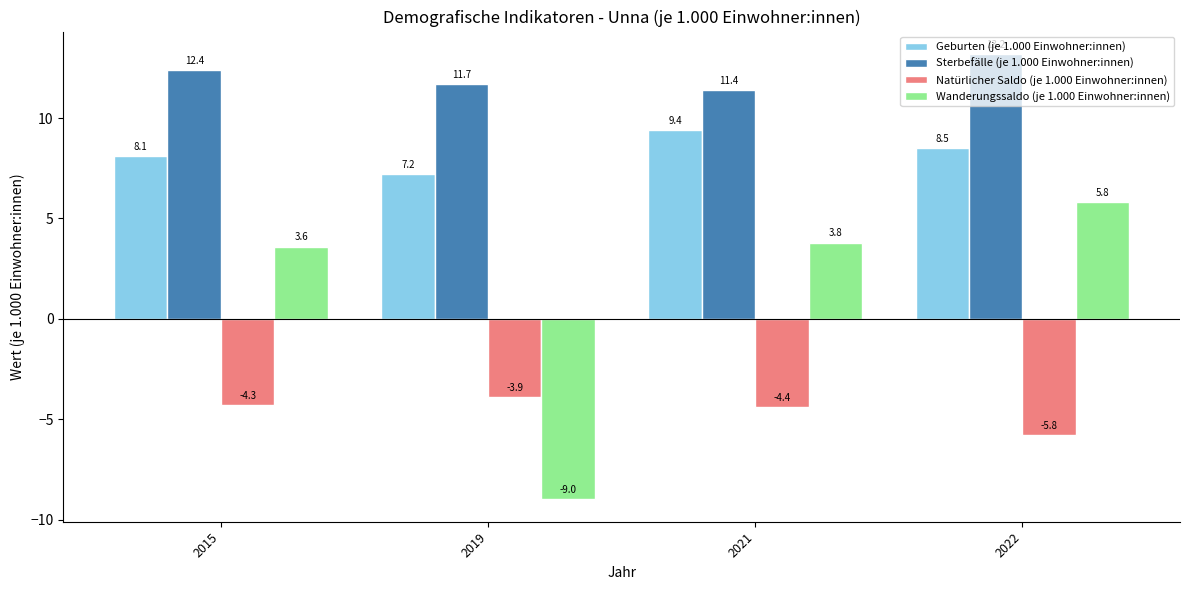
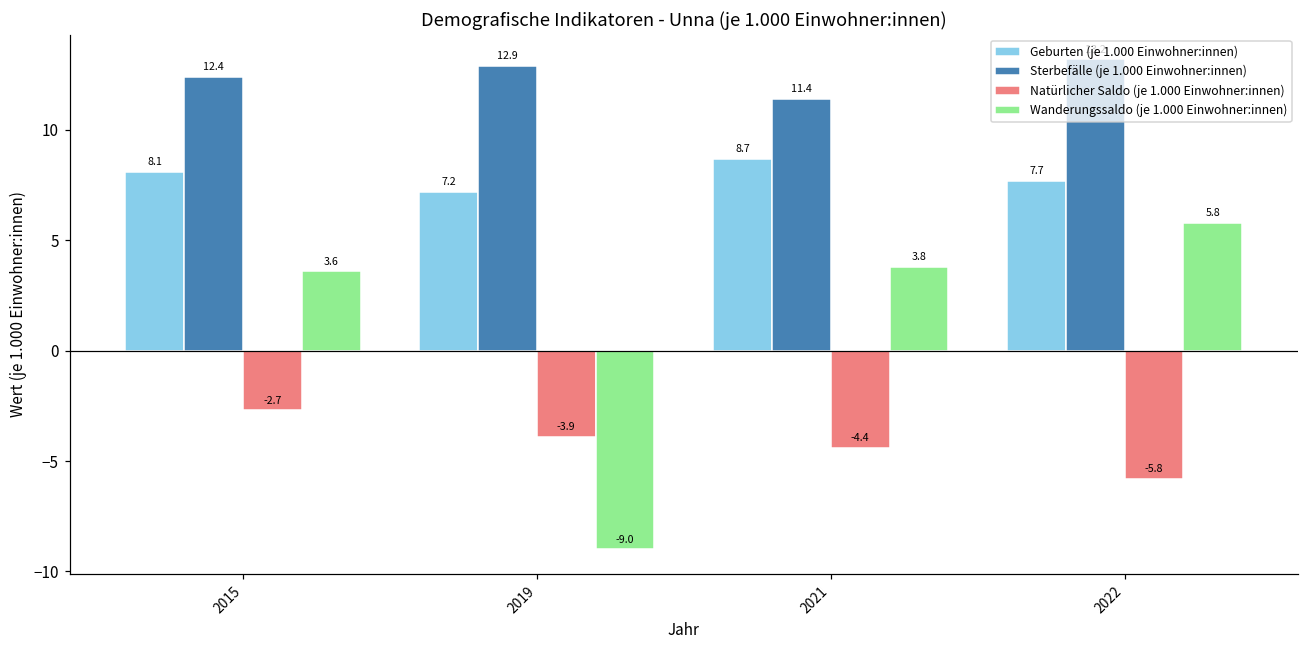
Natürlicher Saldo (je 1.000 Einwohner:innen), 2015: -4.3 -> -2.7
Sterbefälle (je 1.000 Einwohner:innen), 2019: 11.7 -> 12.9
Geburten (je 1.000 Einwohner:innen), 2021: 9.4 -> 8.7
Geburten (je 1.000 Einwohner:innen), 2022: 8.5 -> 7.7
